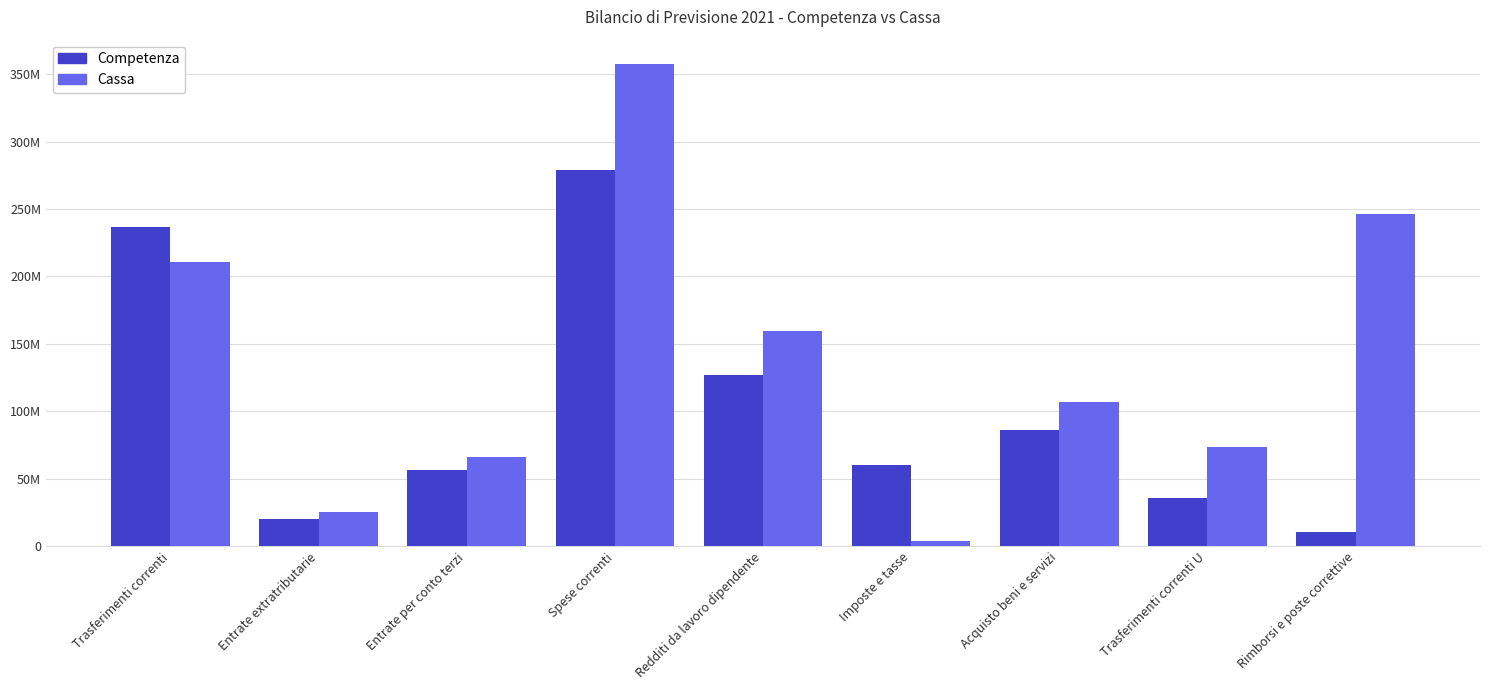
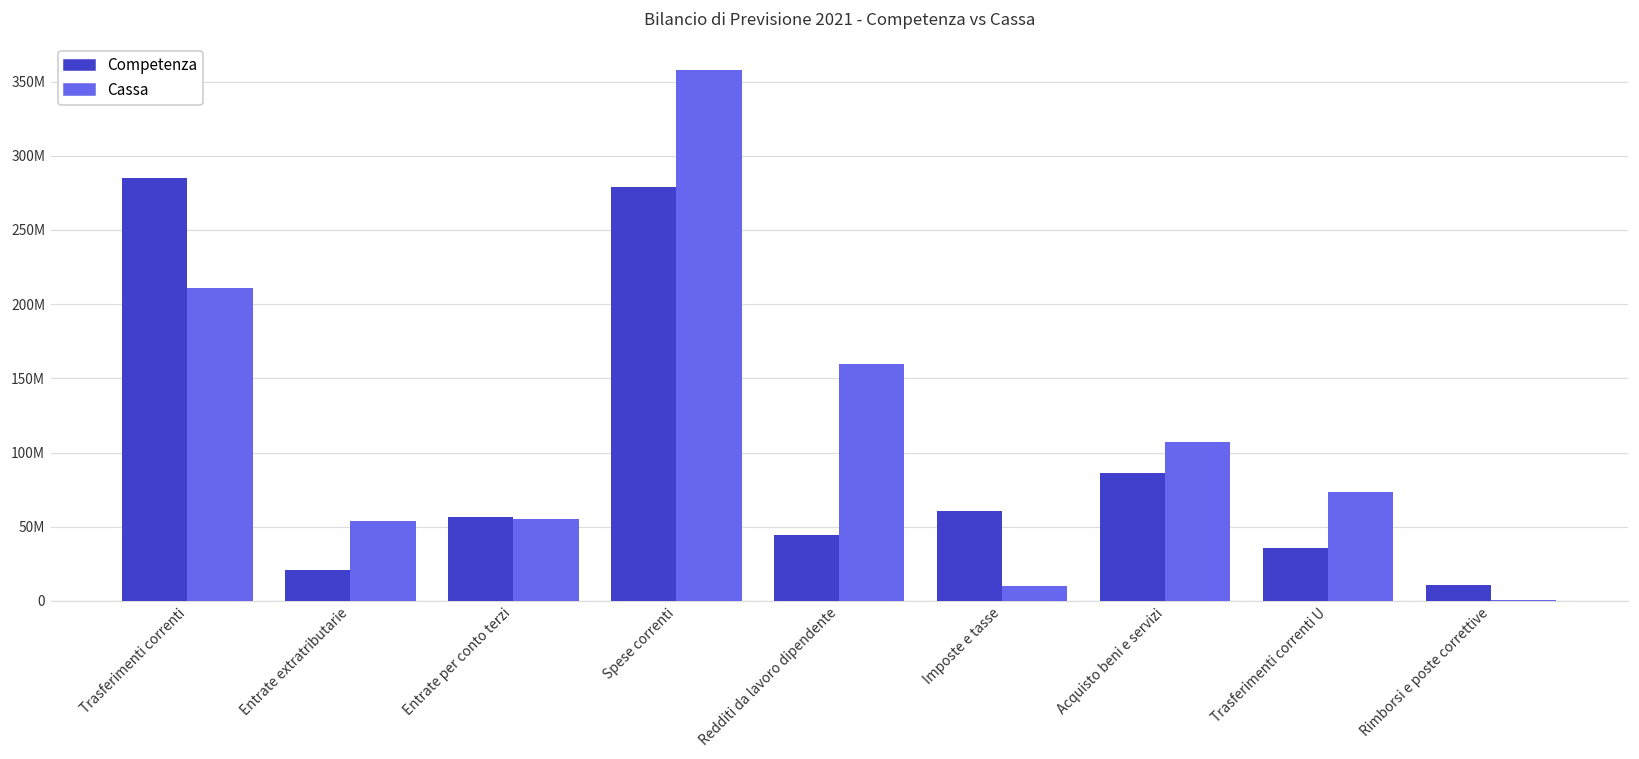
Competenza, Trasferimenti correnti: 237000000 -> 285000000
Cassa, Entrate extratributarie: 26000000 -> 54000000
Cassa, Entrate per conto terzi: 66000000 -> 55000000
Competenza, Redditi da lavoro dipendente: 127000000 -> 44000000
Cassa, Imposte e tasse: 4000000 -> 10000000
Cassa, Rimborsi e poste correttive: 247000000 -> 0
